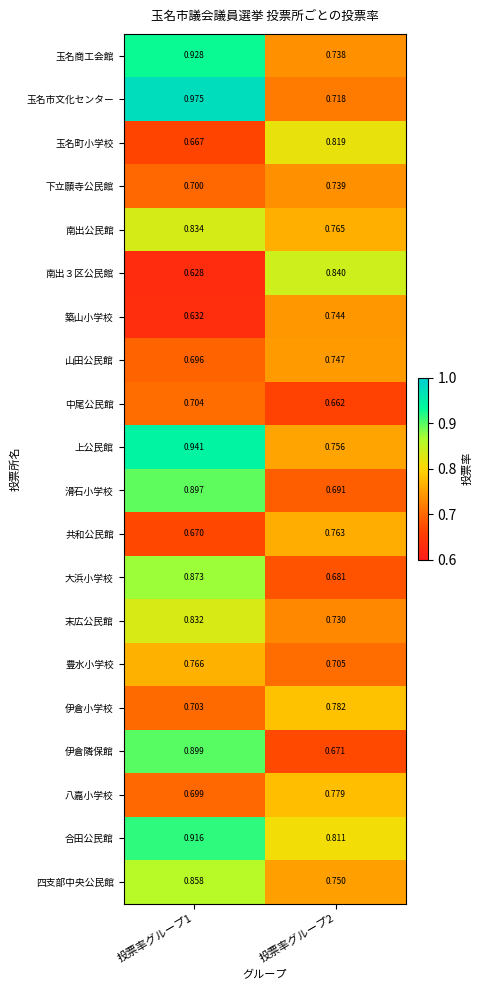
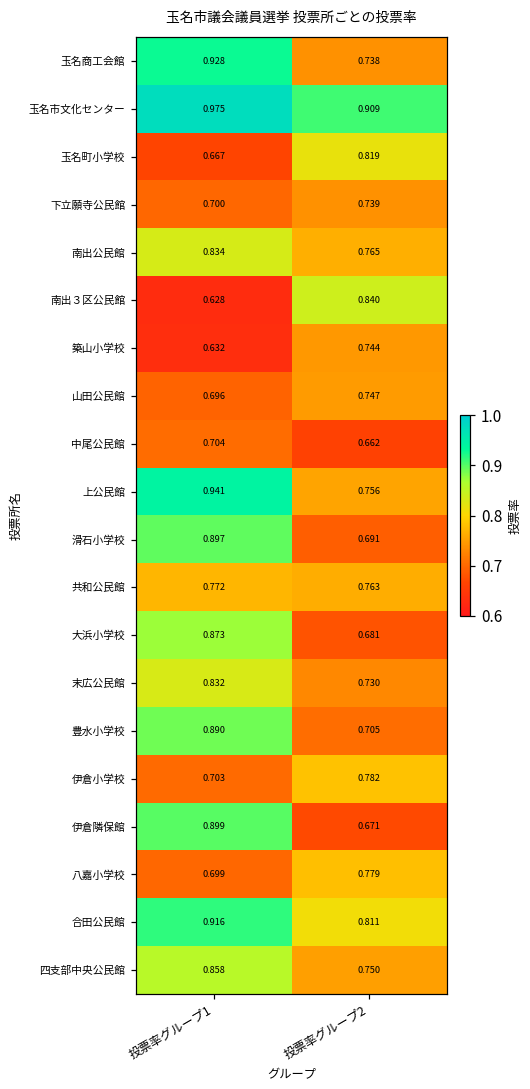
玉名市文化センター, 投票率グループ2: 0.718 -> 0.909
共和公民館, 投票率グループ1: 0.670 -> 0.772
豊水小学校, 投票率グループ1: 0.766 -> 0.890
